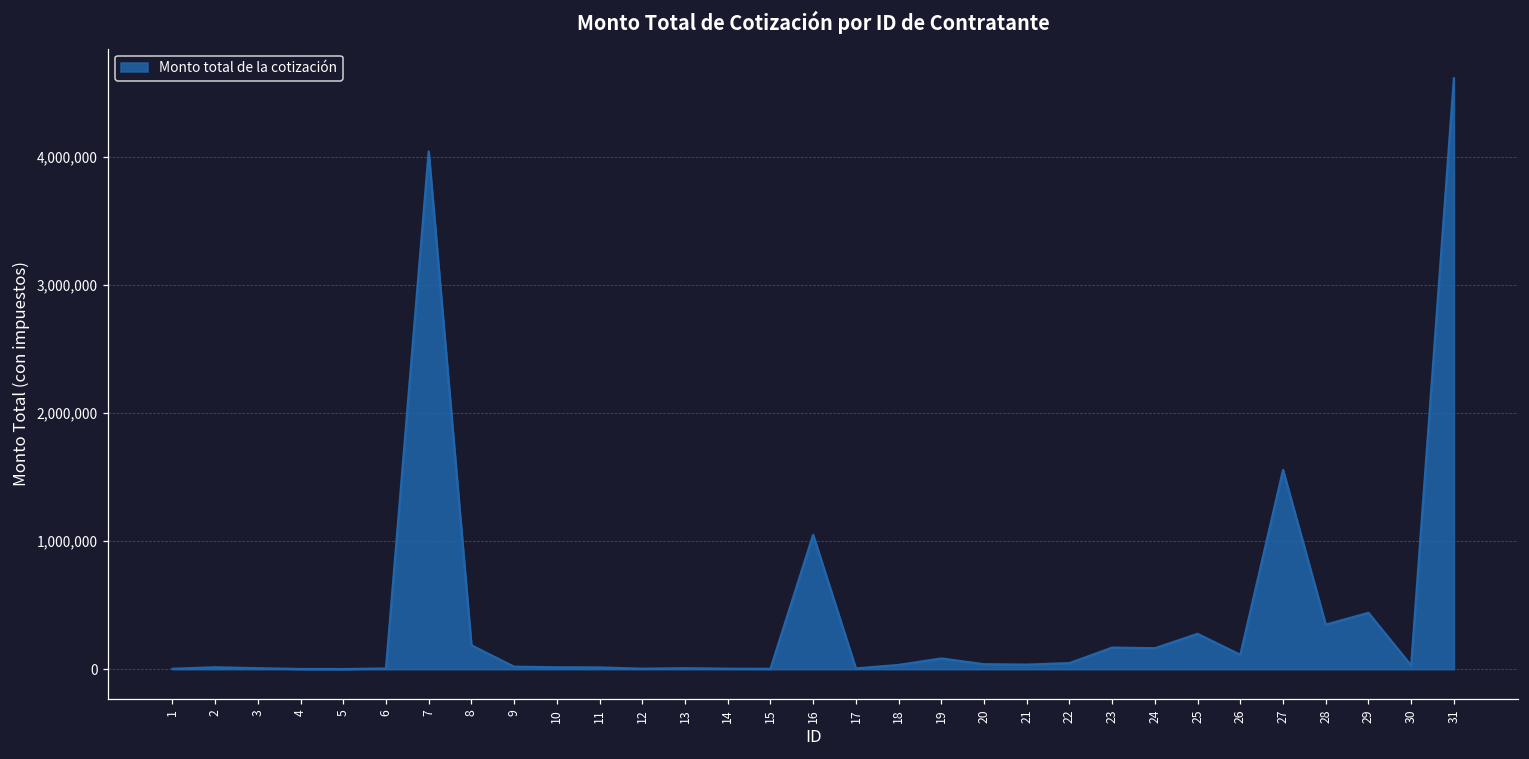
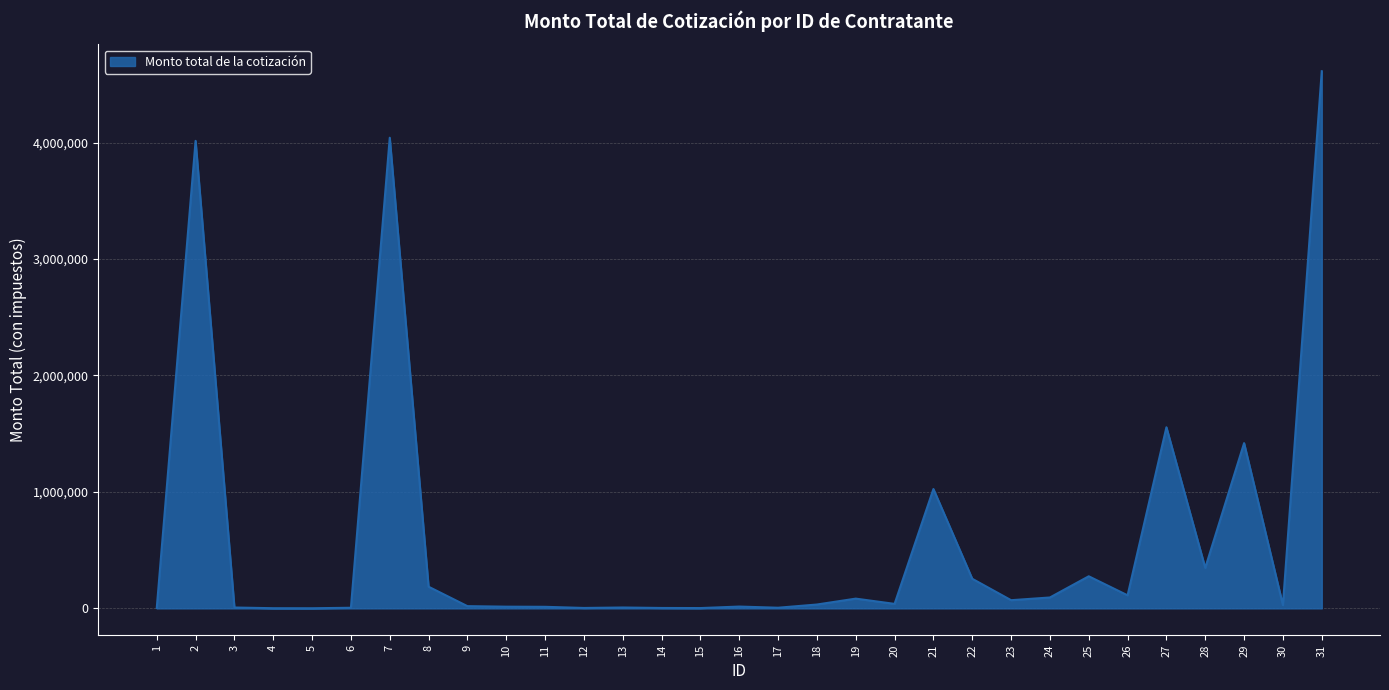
2: 10,000 -> 4,020,000
16: 1,050,000 -> 20,000
21: 40,000 -> 1,020,000
22: 50,000 -> 250,000
23: 170,000 -> 70,000
24: 160,000 -> 90,000
29: 440,000 -> 1,420,000
